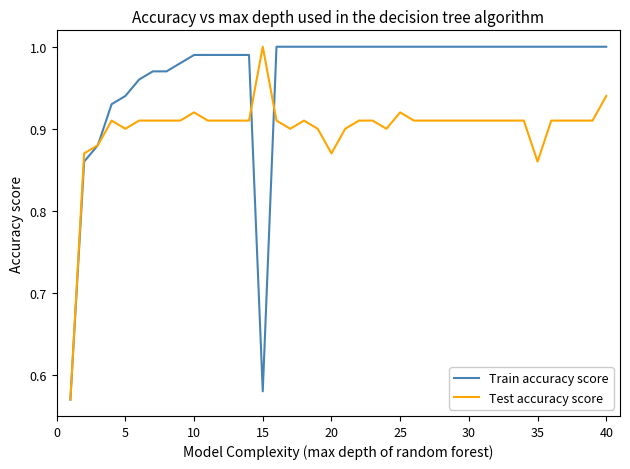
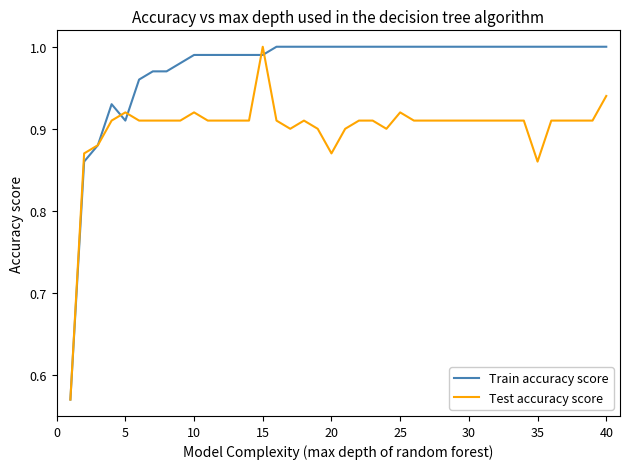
Train accuracy score, 5: 0.94 -> 0.91
Test accuracy score, 5: 0.90 -> 0.92
Train accuracy score, 15: 0.58 -> 0.99
